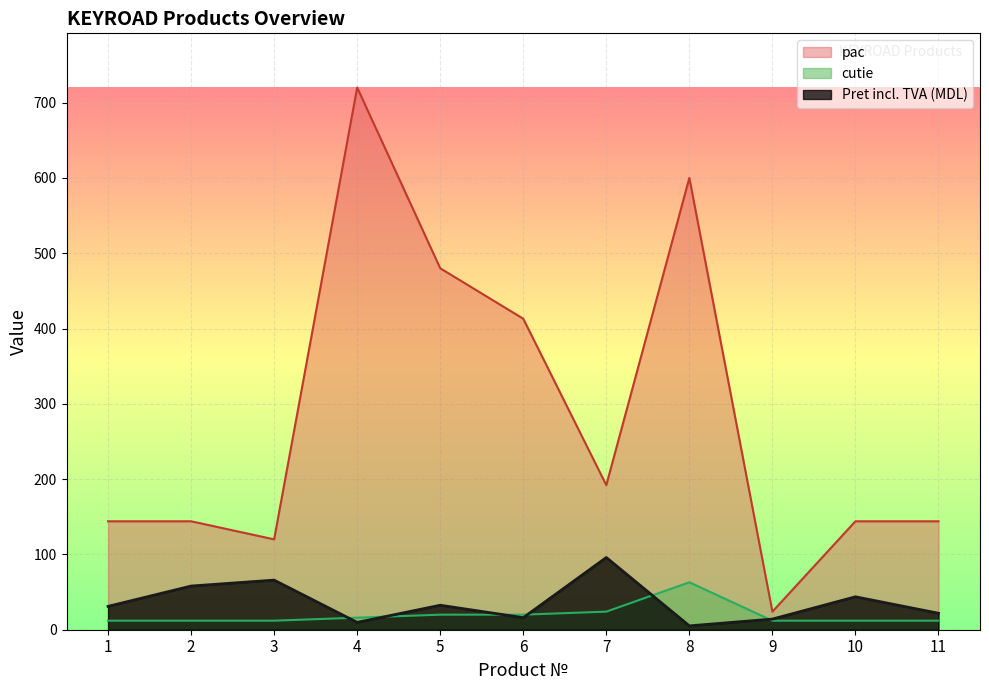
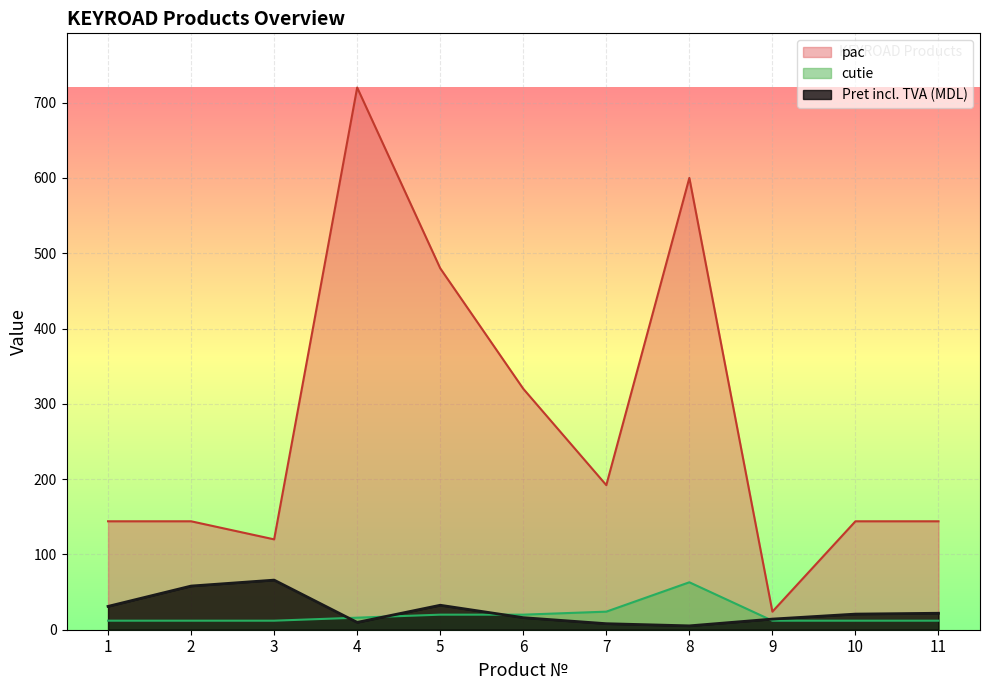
pac, 6: 410 -> 320
Pret incl. TVA (MDL), 7: 100 -> 10
Pret incl. TVA (MDL), 10: 40 -> 20
